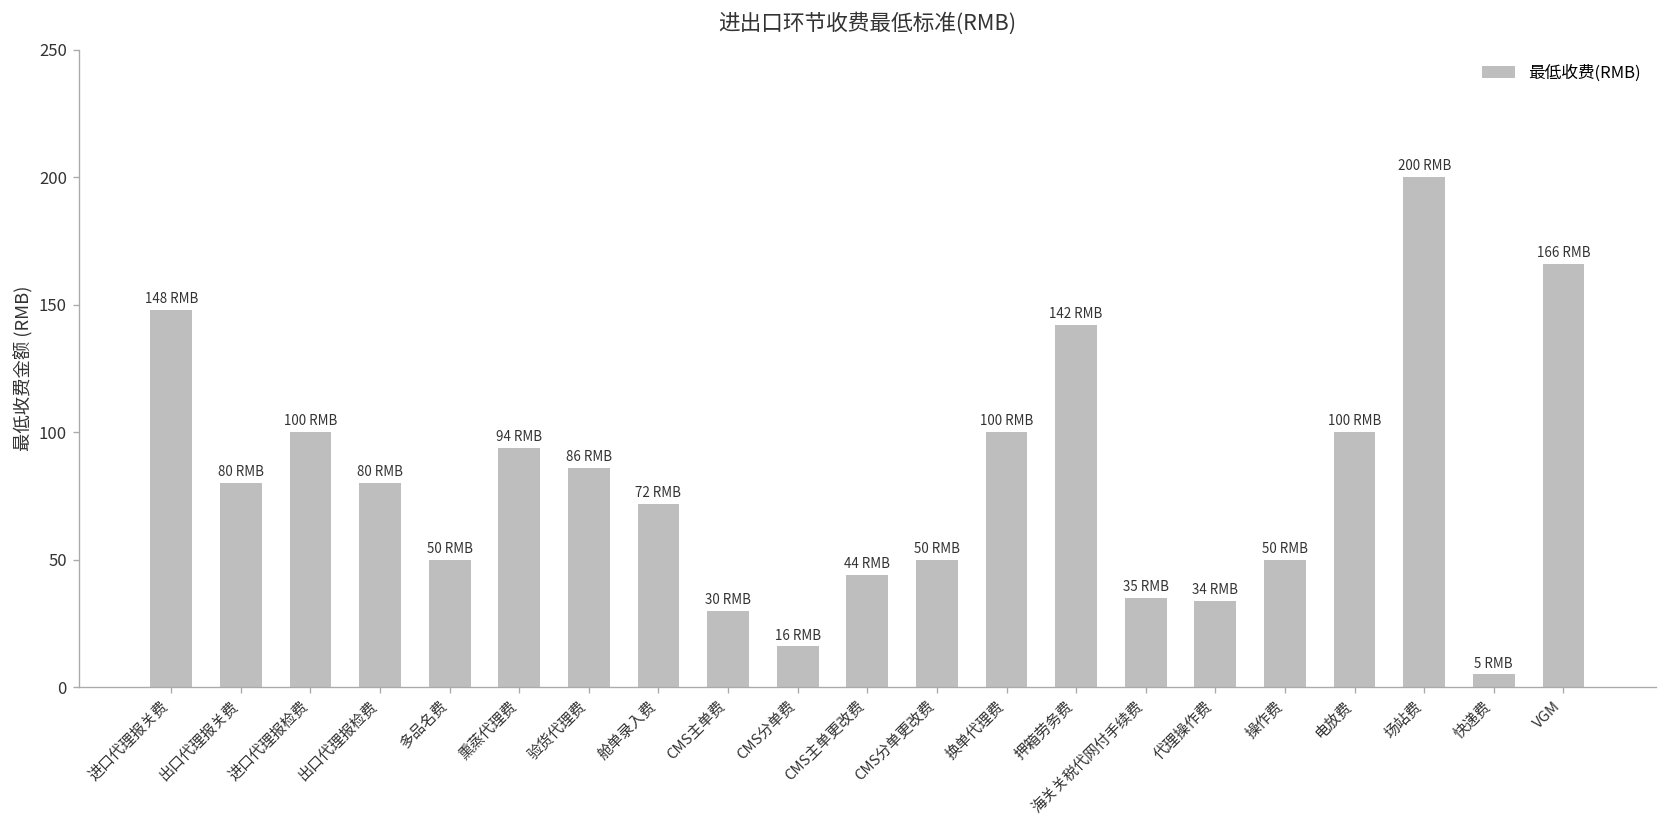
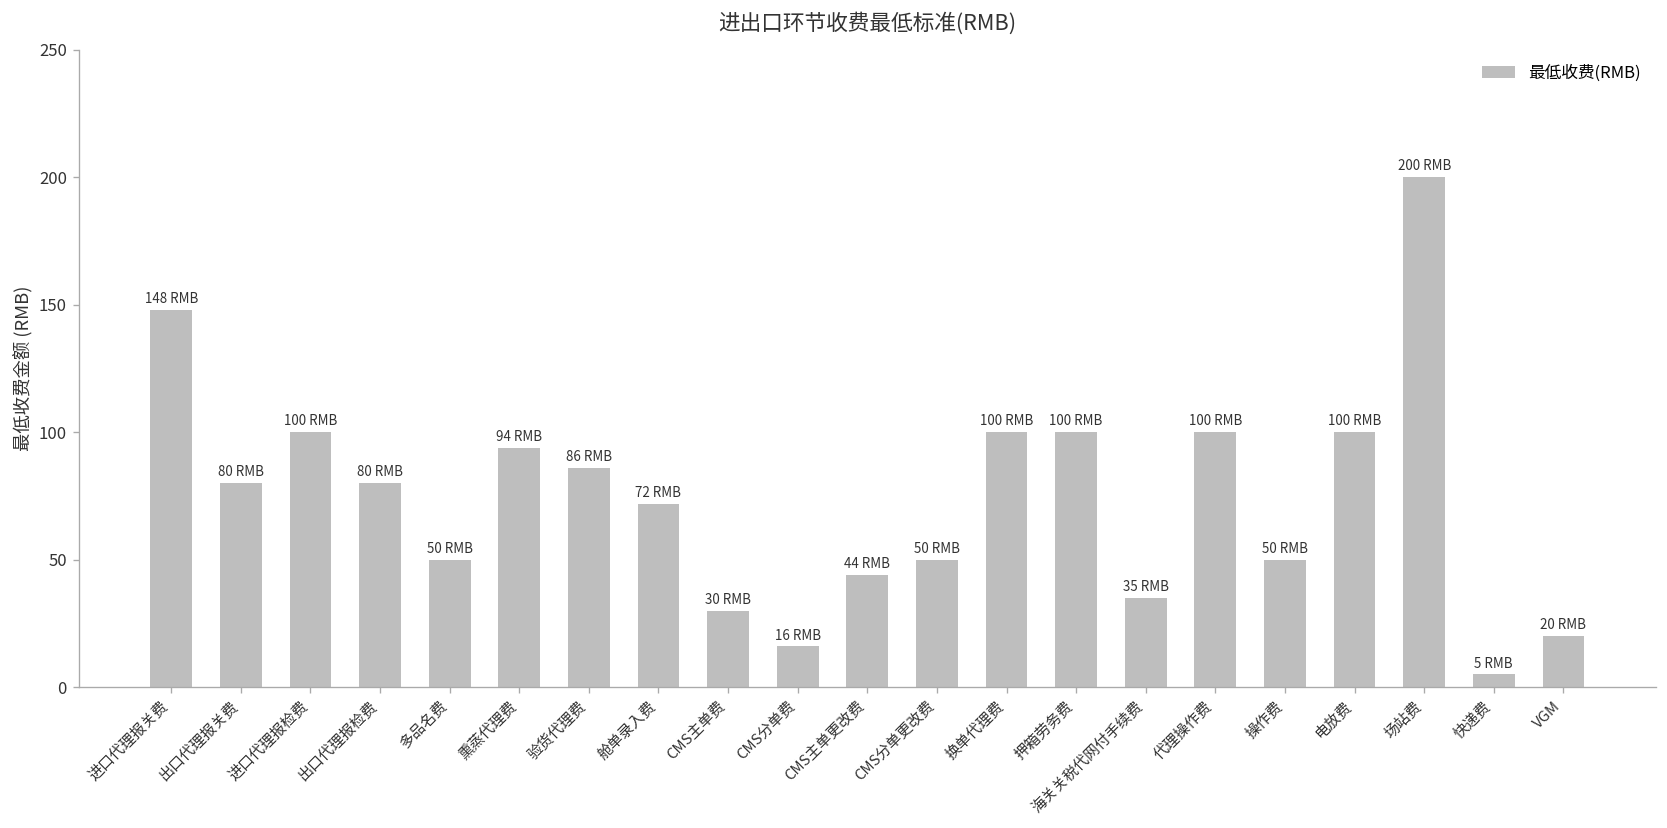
押箱劳务费: 142 -> 100
代理操作费: 34 -> 100
VGM: 166 -> 20
